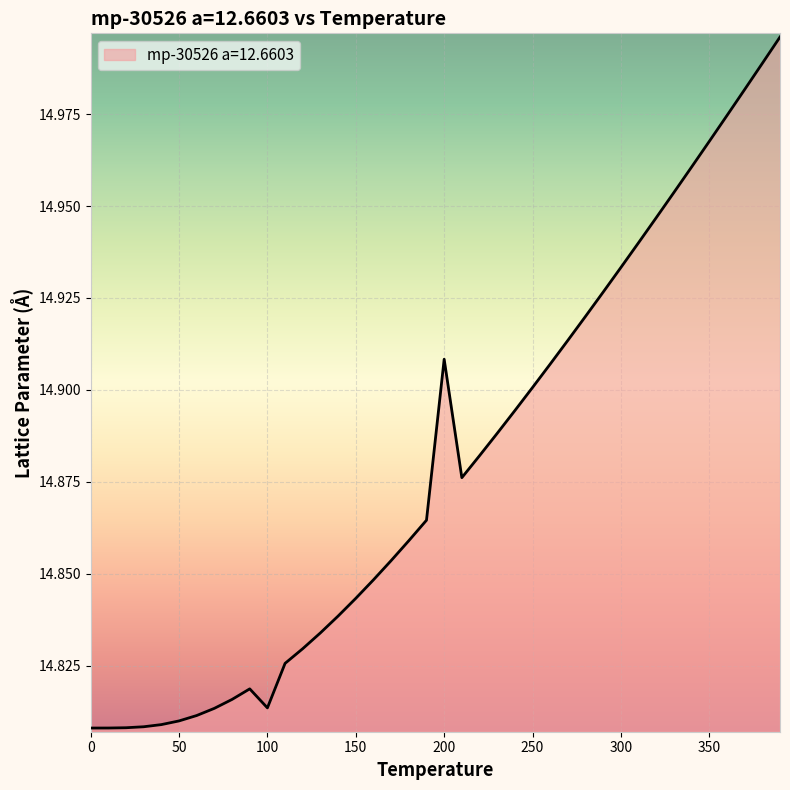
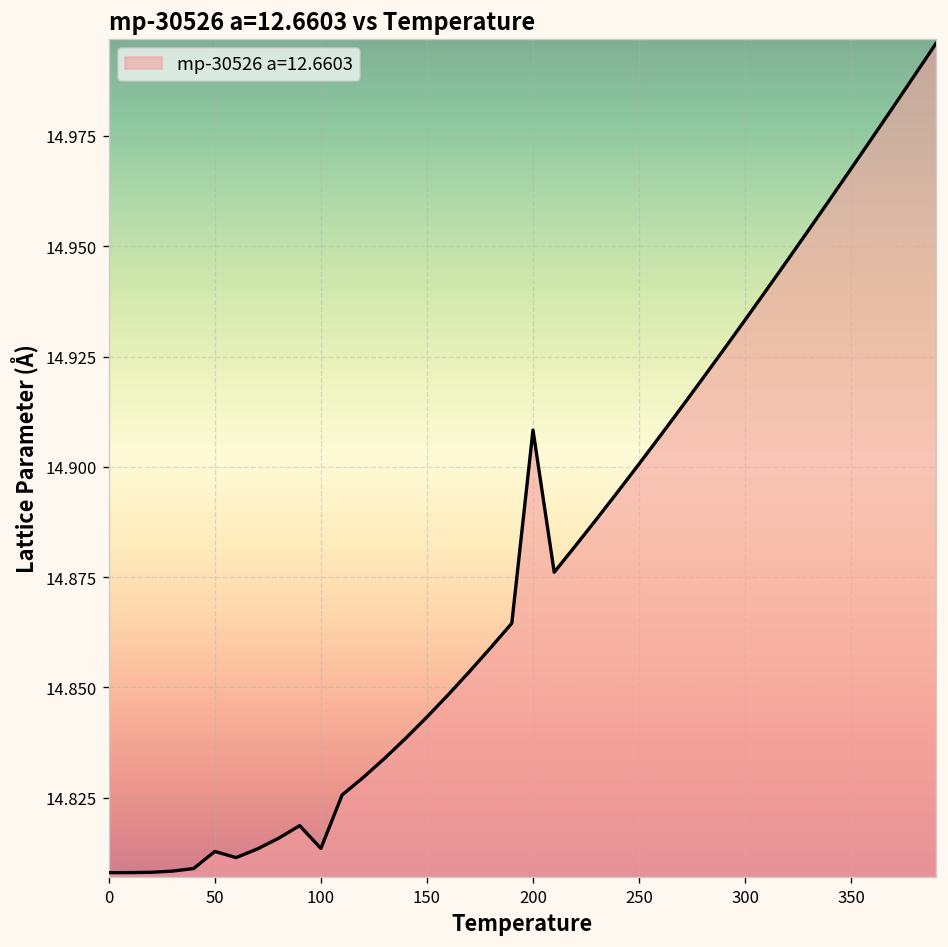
50: 14.810 -> 14.813
